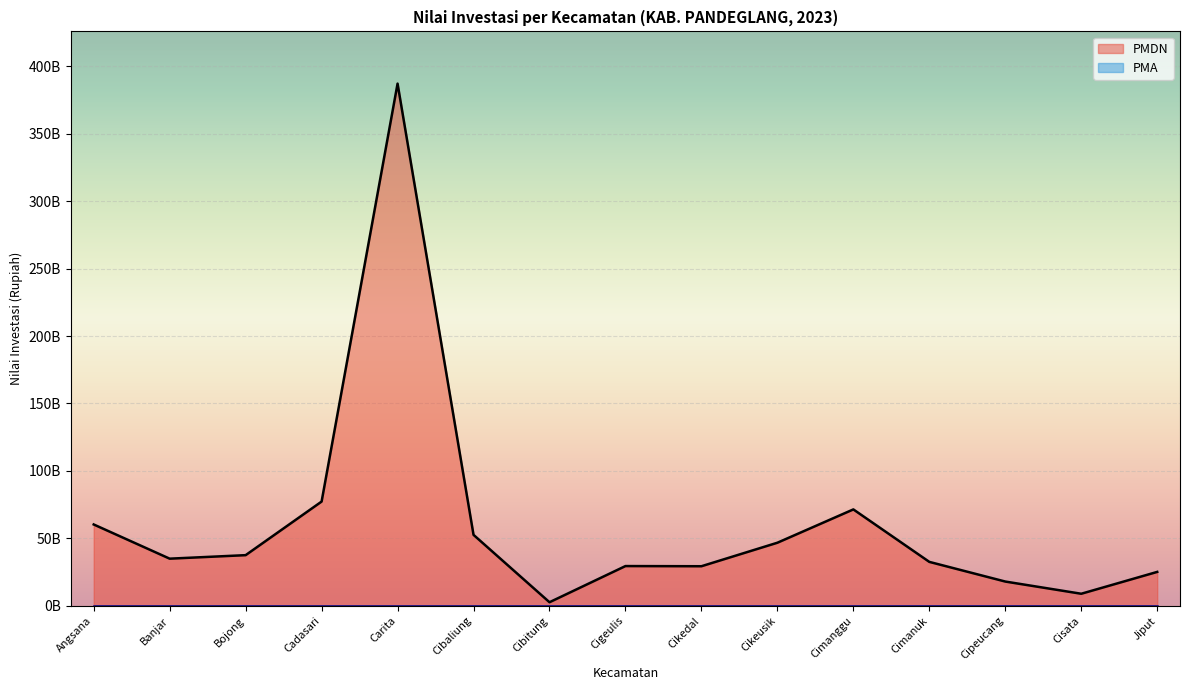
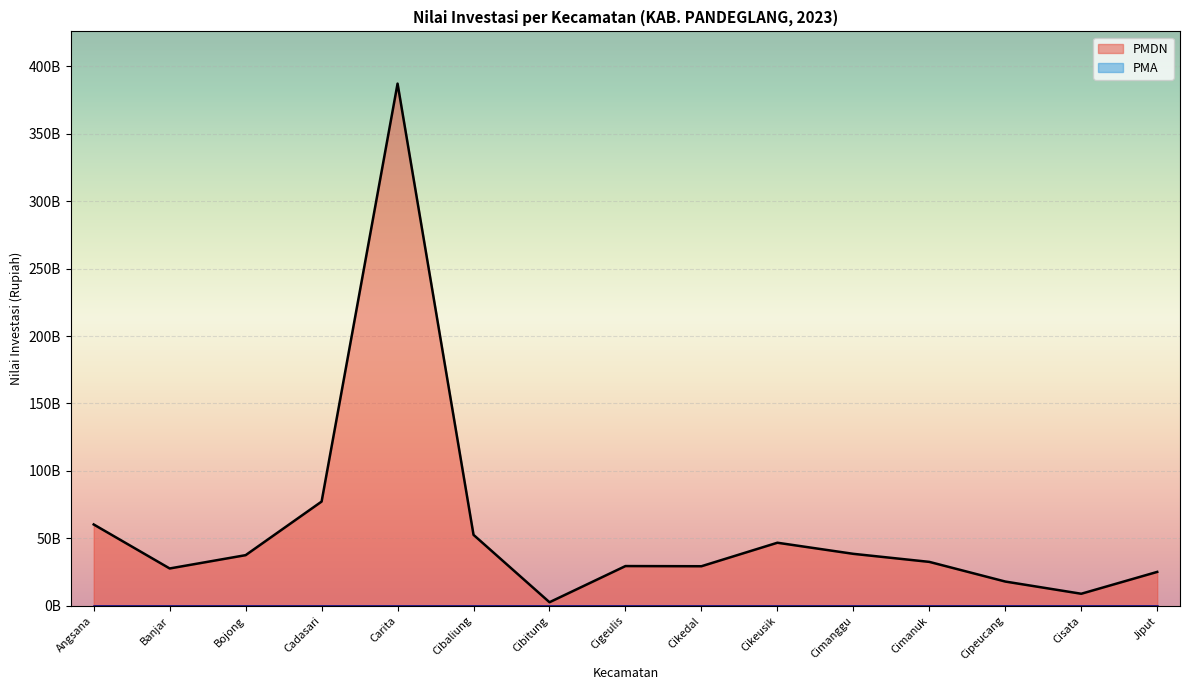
PMDN, Banjar: 35000000000 -> 28000000000
PMDN, Cimanggu: 71000000000 -> 38000000000
